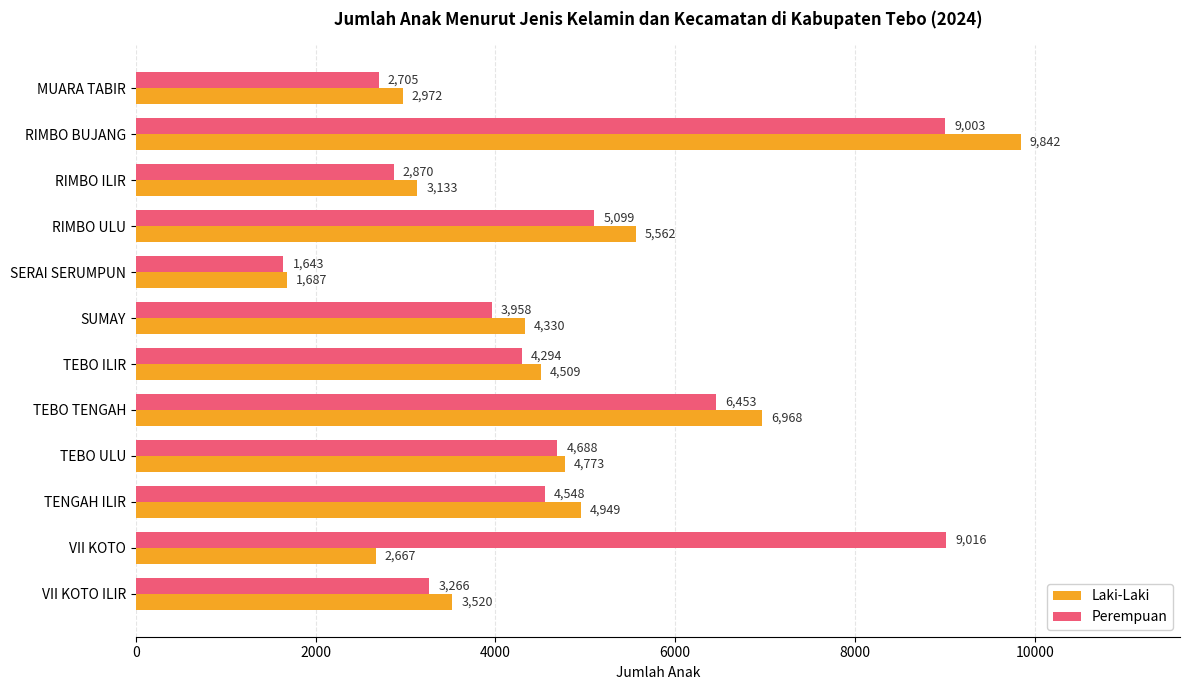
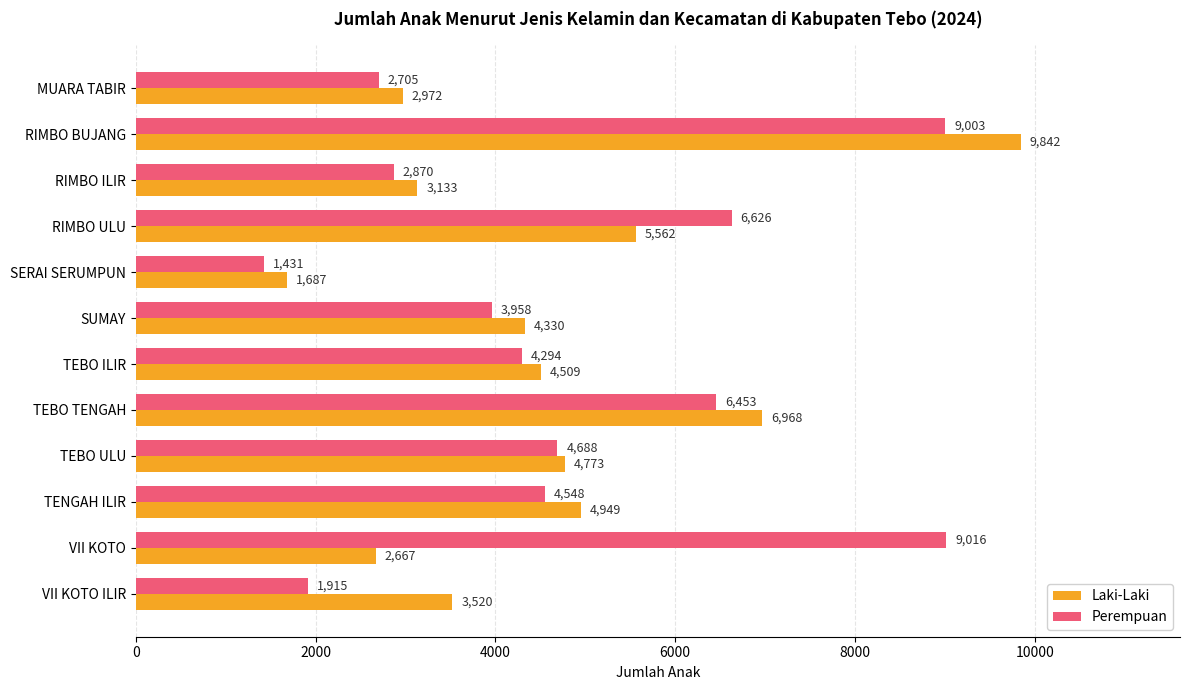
Perempuan, RIMBO ULU: 5,099 -> 6,626
Perempuan, SERAI SERUMPUN: 1,643 -> 1,431
Perempuan, VII KOTO ILIR: 3,266 -> 1,915
